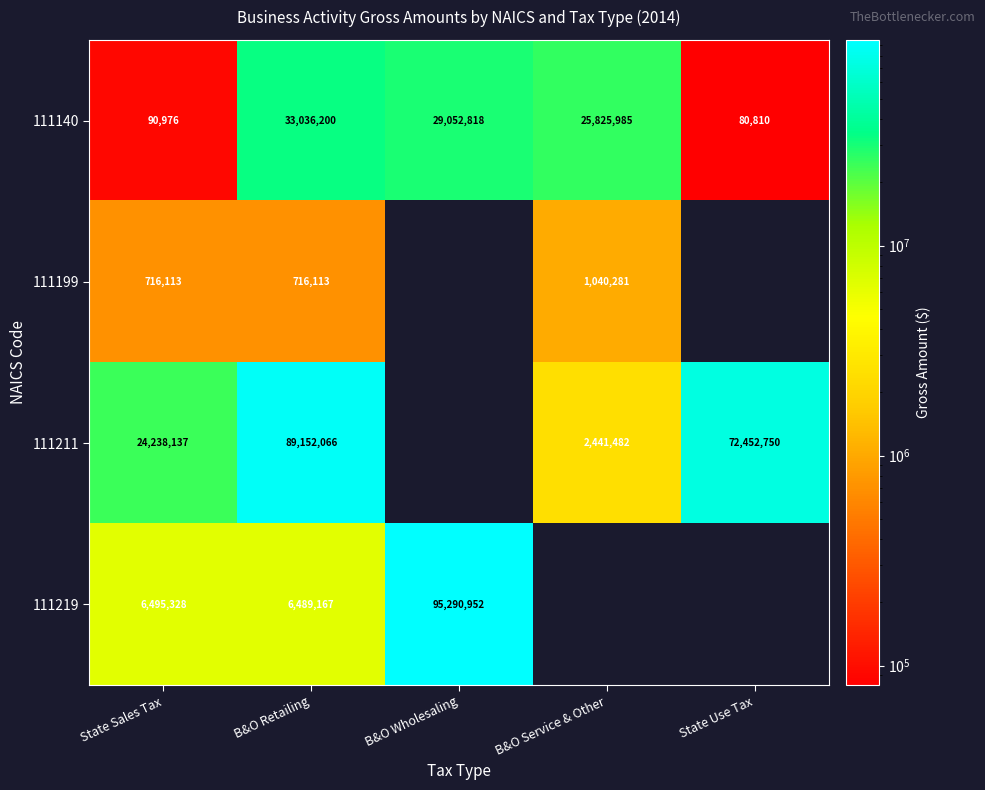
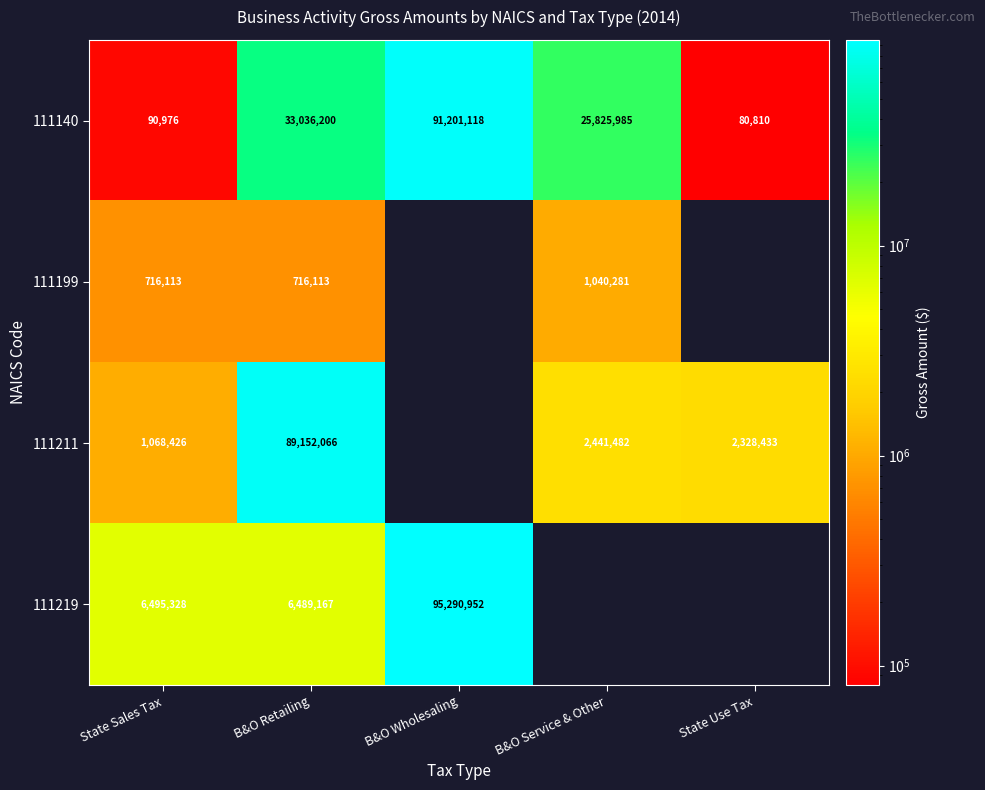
111140, B&O Wholesaling: 29,052,818 -> 91,201,118
111211, State Sales Tax: 24,238,137 -> 1,068,426
111211, State Use Tax: 72,452,750 -> 2,328,433
